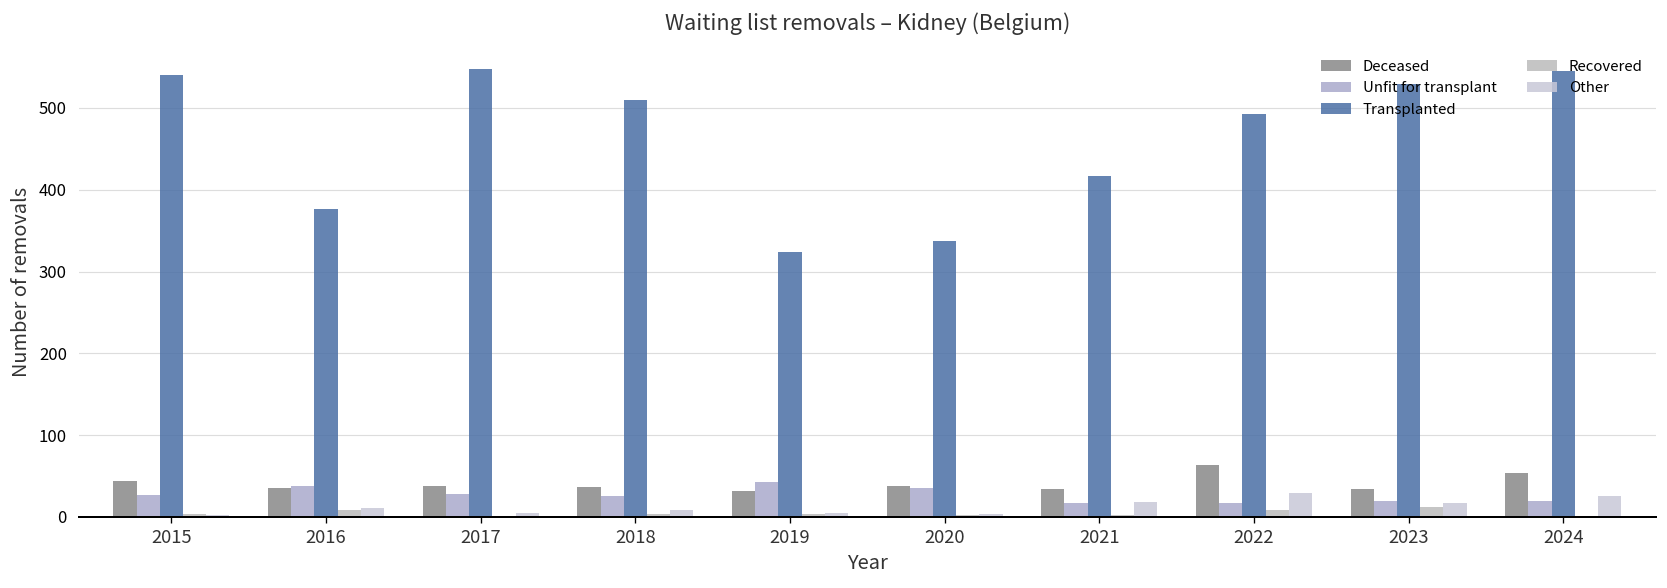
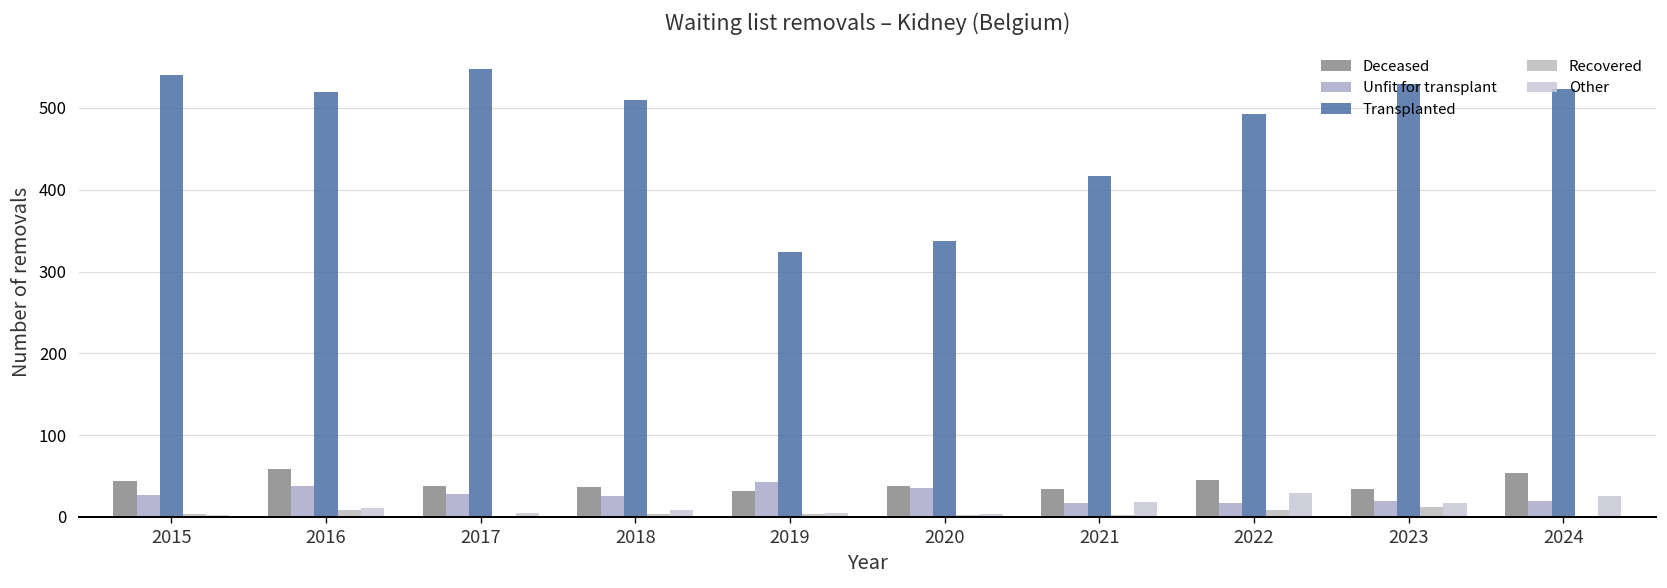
Deceased, 2016: 40 -> 60
Transplanted, 2016: 380 -> 520
Deceased, 2022: 60 -> 50
Transplanted, 2024: 550 -> 520
